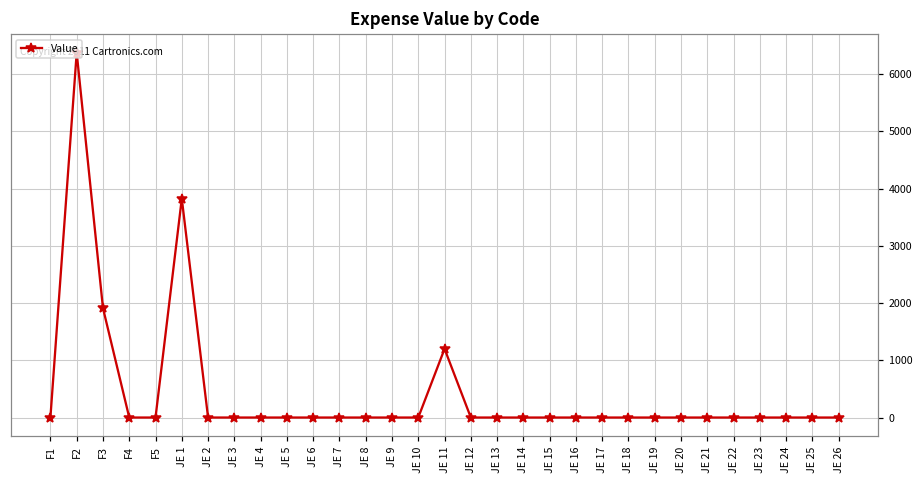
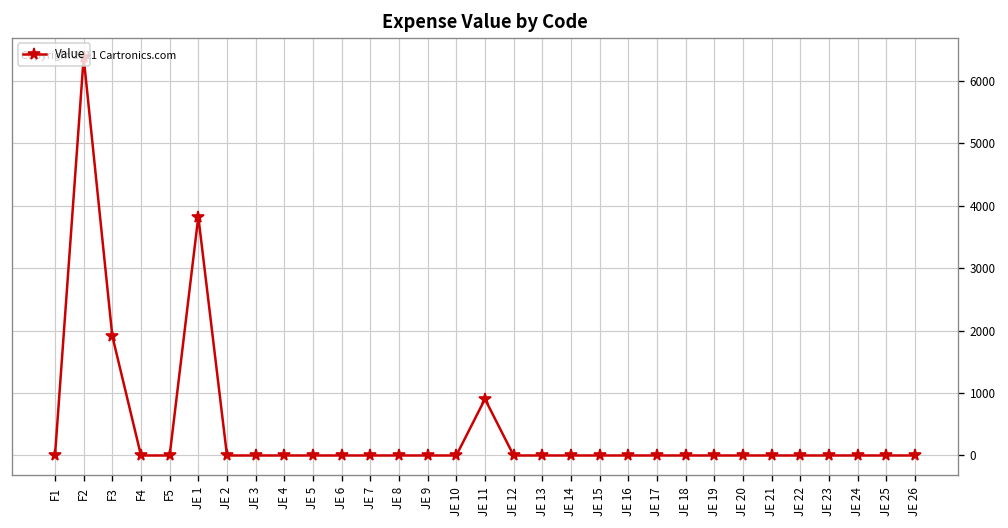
JE 11: 1200 -> 900
